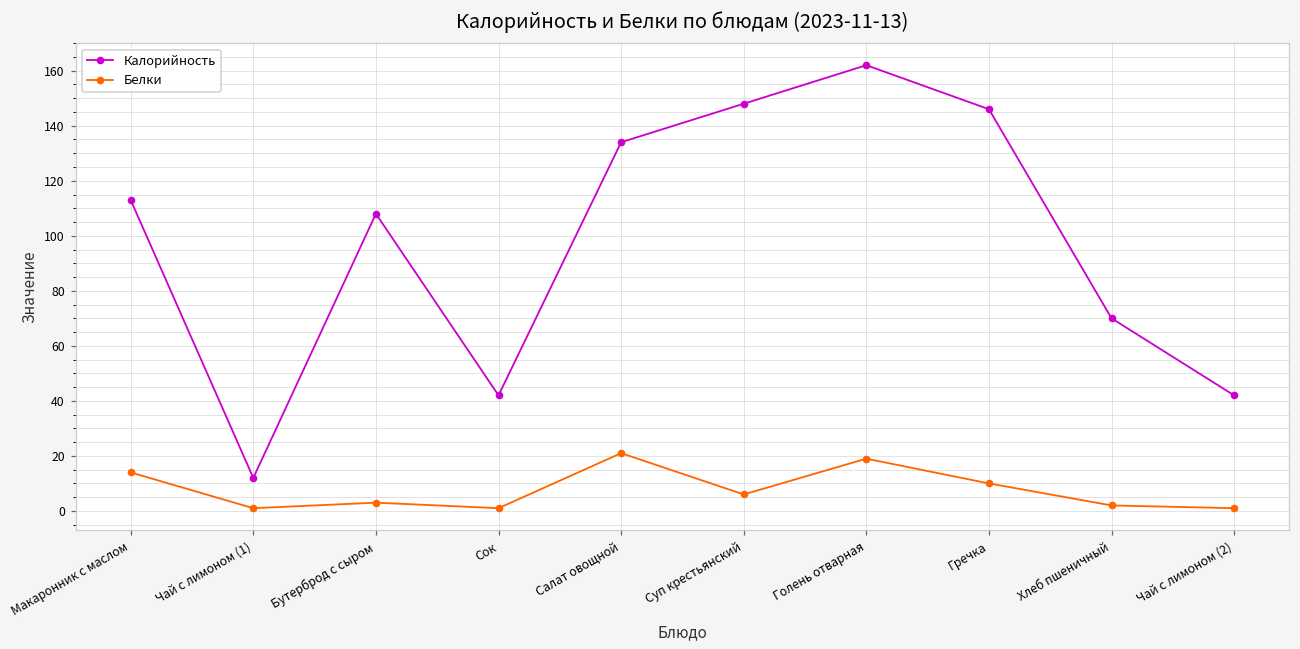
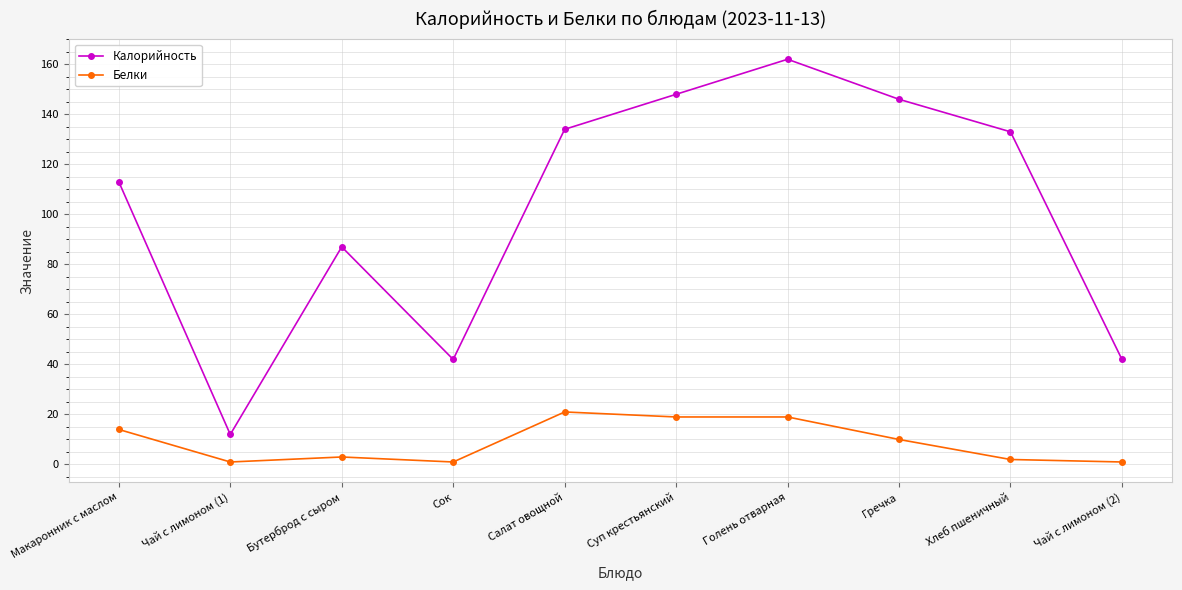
Калорийность, Бутерброд с сыром: 108 -> 87
Белки, Суп крестьянский: 6 -> 19
Калорийность, Хлеб пшеничный: 70 -> 133
